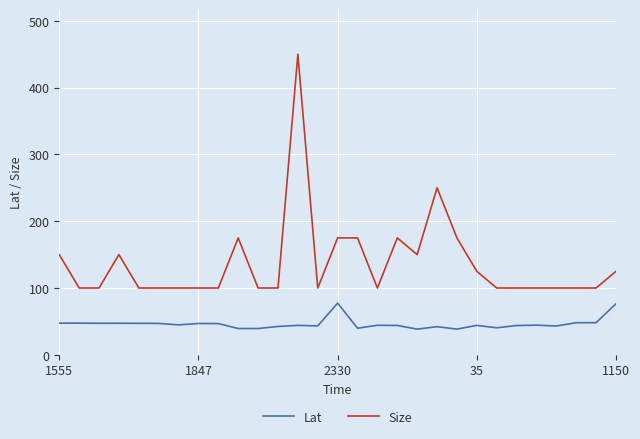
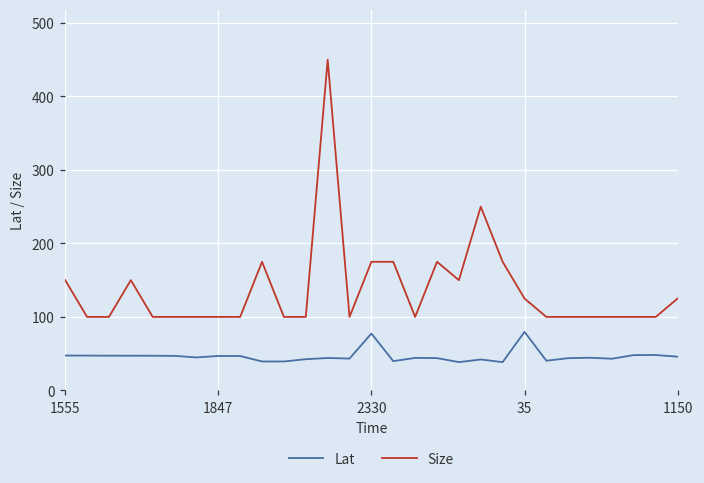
Lat, 35: 40 -> 80
Lat, 1150: 80 -> 50
